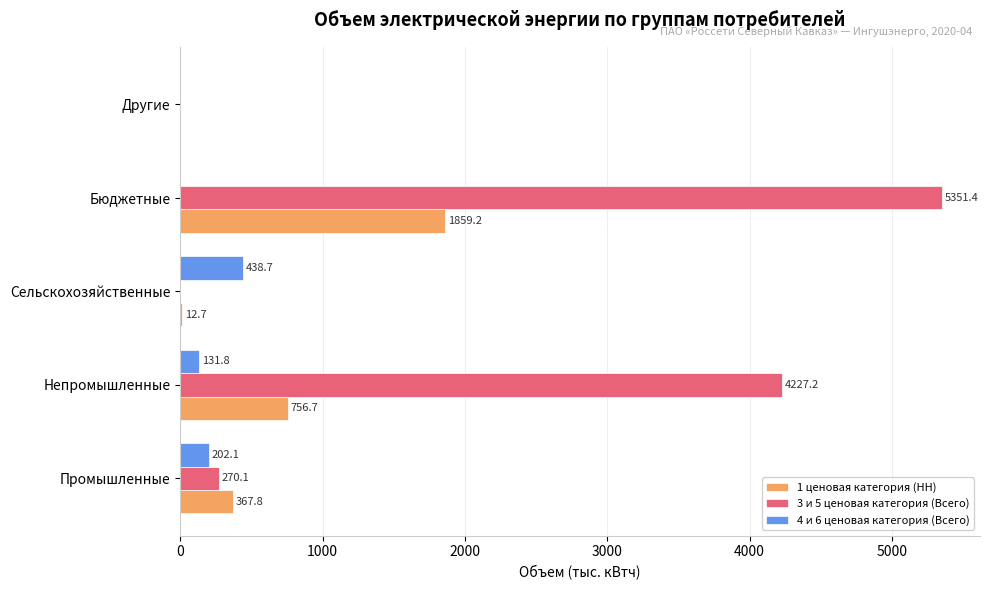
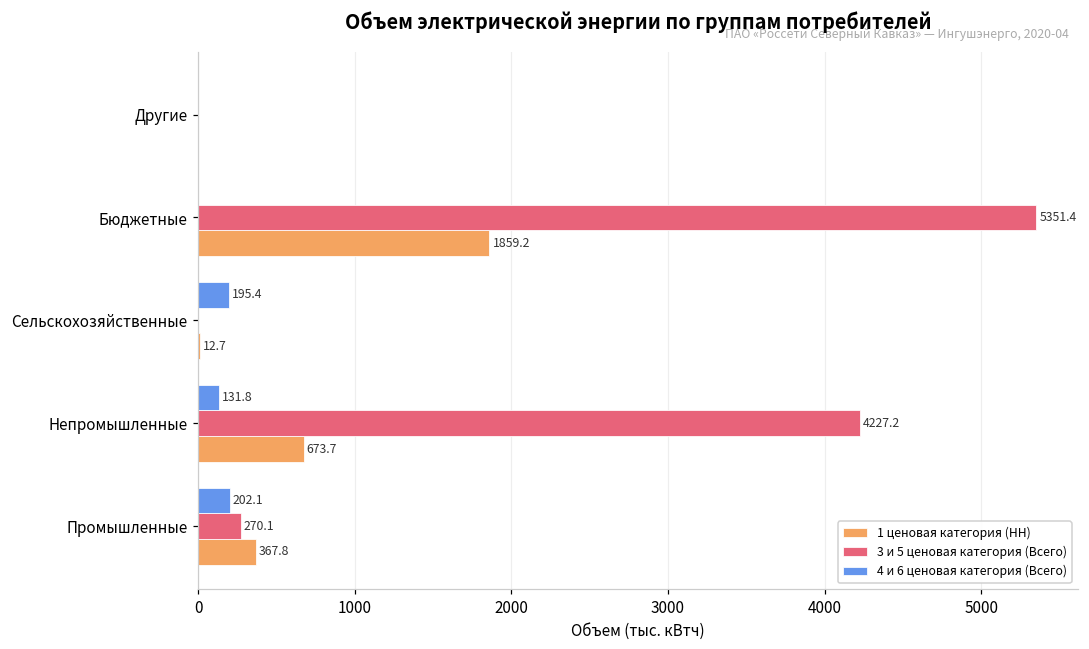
4 и 6 ценовая категория (Всего), Сельскохозяйственные: 438.7 -> 195.4
1 ценовая категория (НН), Непромышленные: 756.7 -> 673.7
